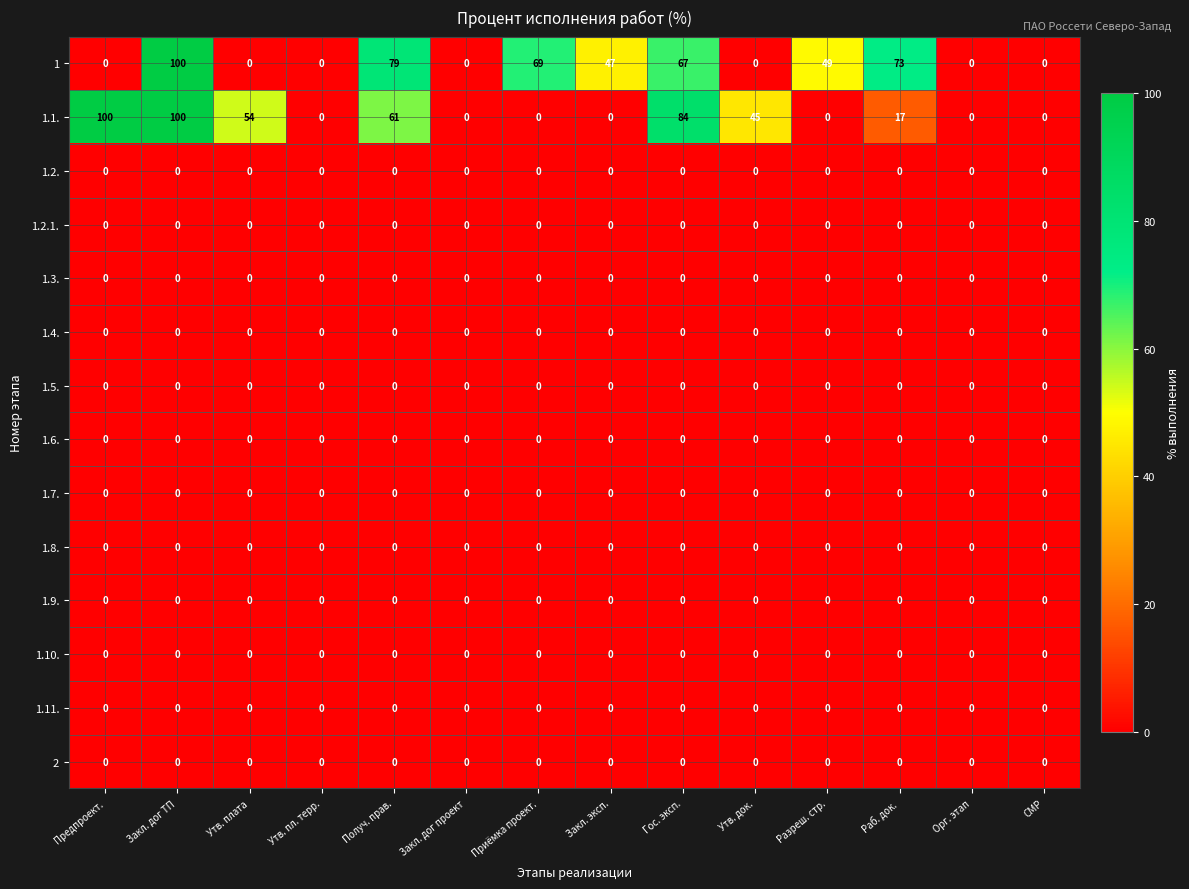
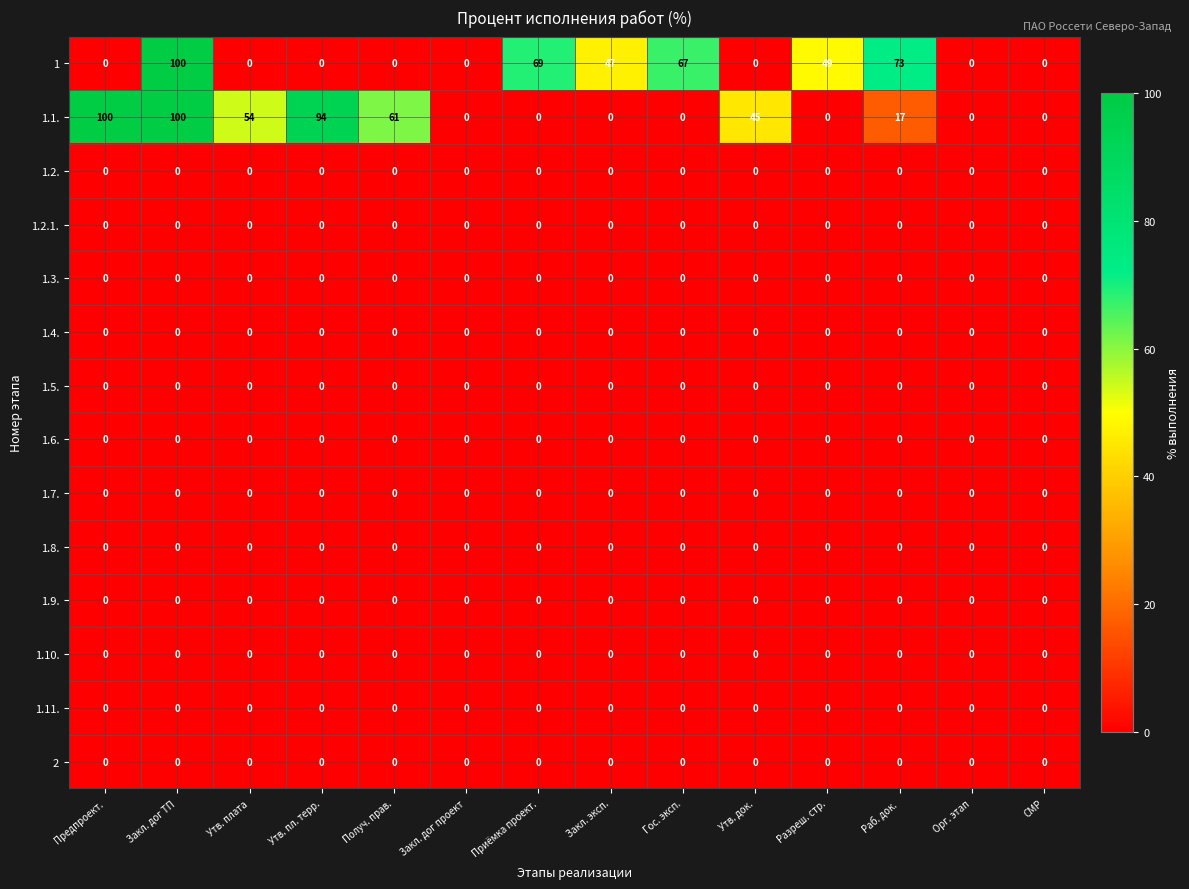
1, Получ. прав.: 79 -> 0
1.1., Утв. пл. терр.: 0 -> 94
1.1., Гос. эксп.: 84 -> 0
